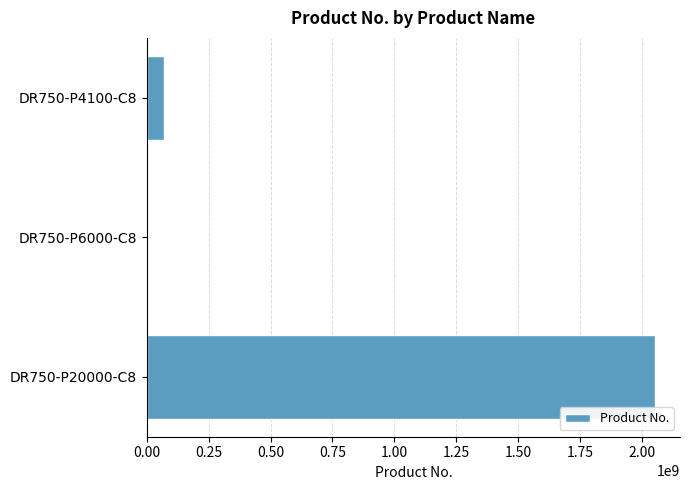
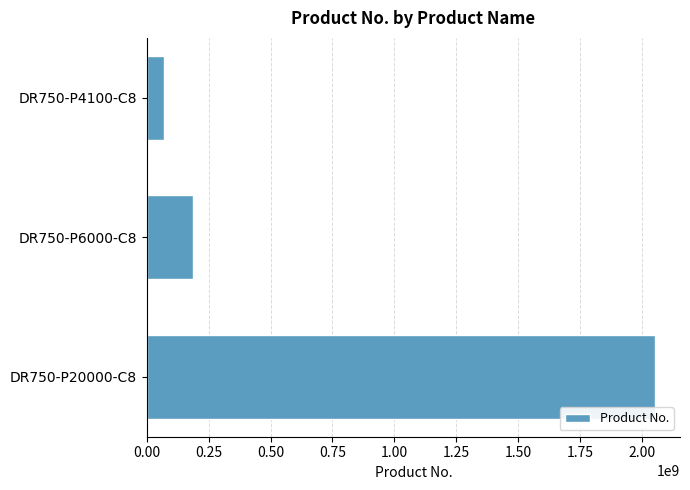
DR750-P6000-C8: 0 -> 190000000
